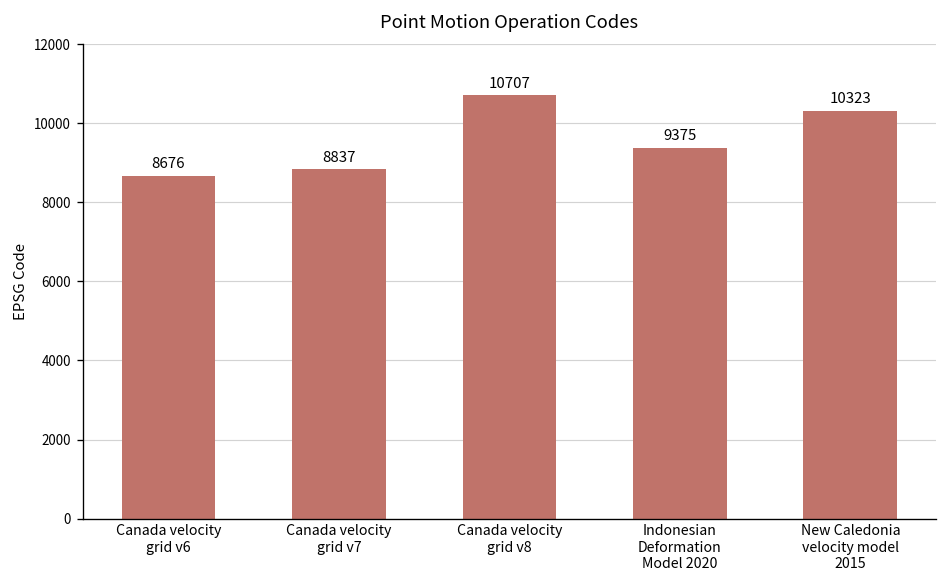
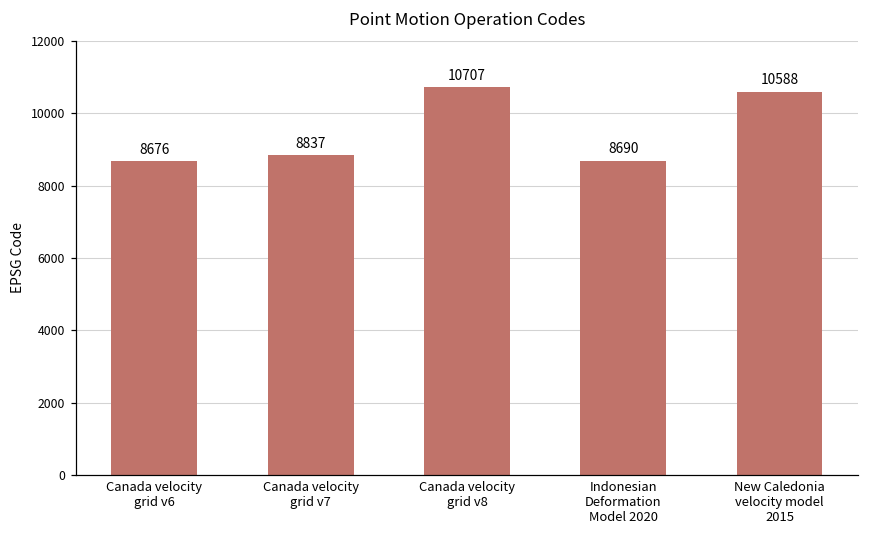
Indonesian Deformation Model 2020: 9375 -> 8690
New Caledonia velocity model 2015: 10323 -> 10588
